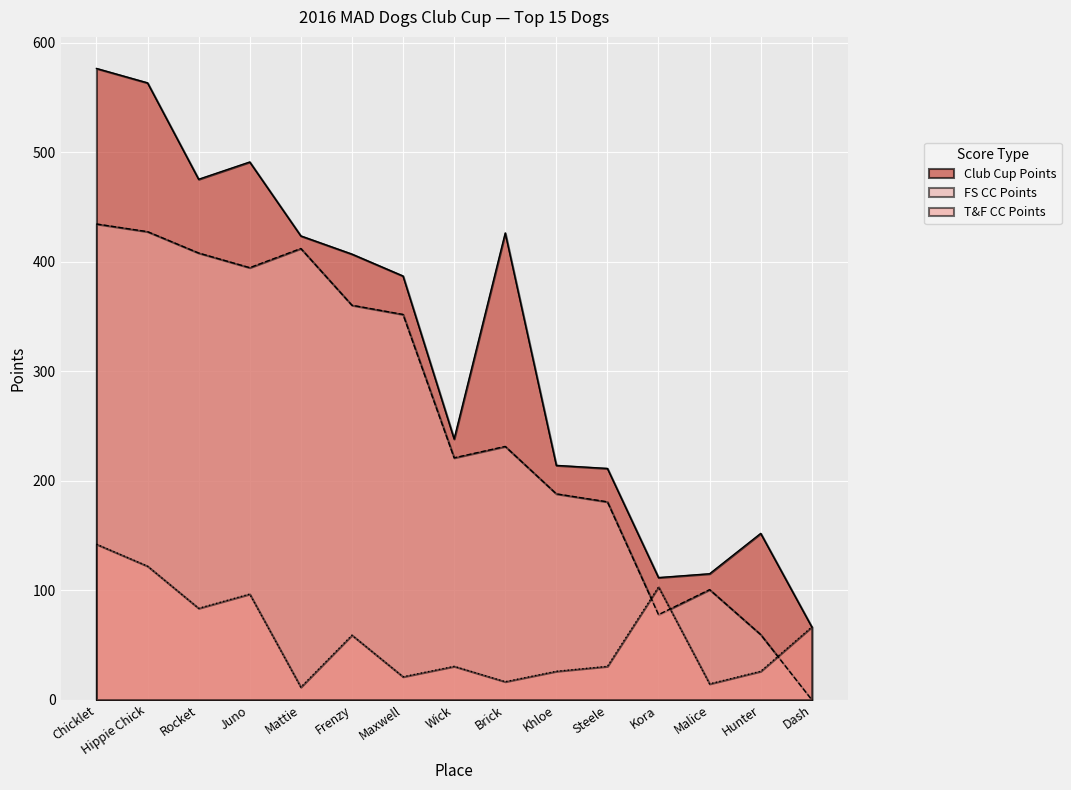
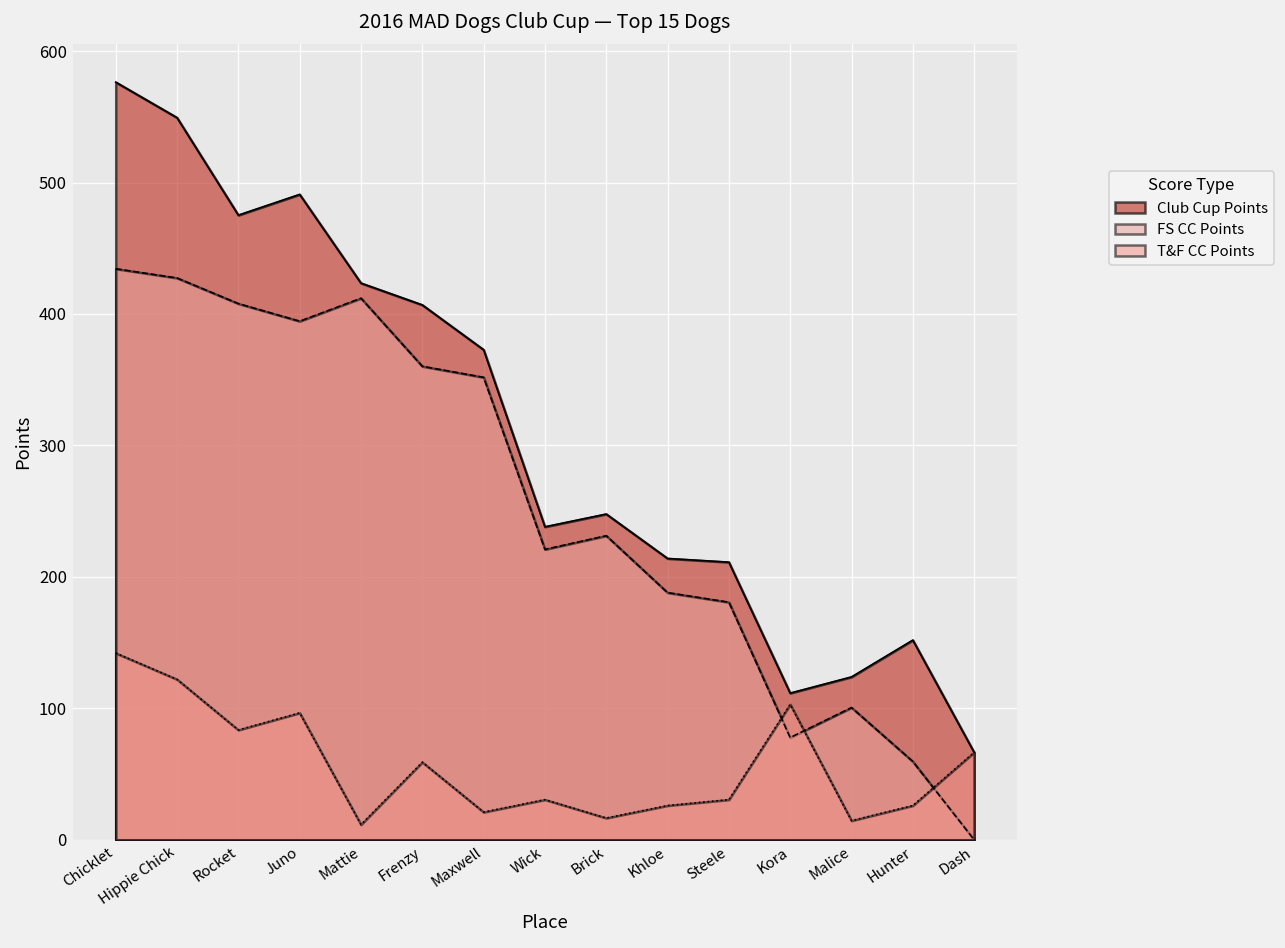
Club Cup Points, Hippie Chick: 563 -> 549
Club Cup Points, Maxwell: 387 -> 373
Club Cup Points, Brick: 426 -> 248
Club Cup Points, Malice: 115 -> 124
